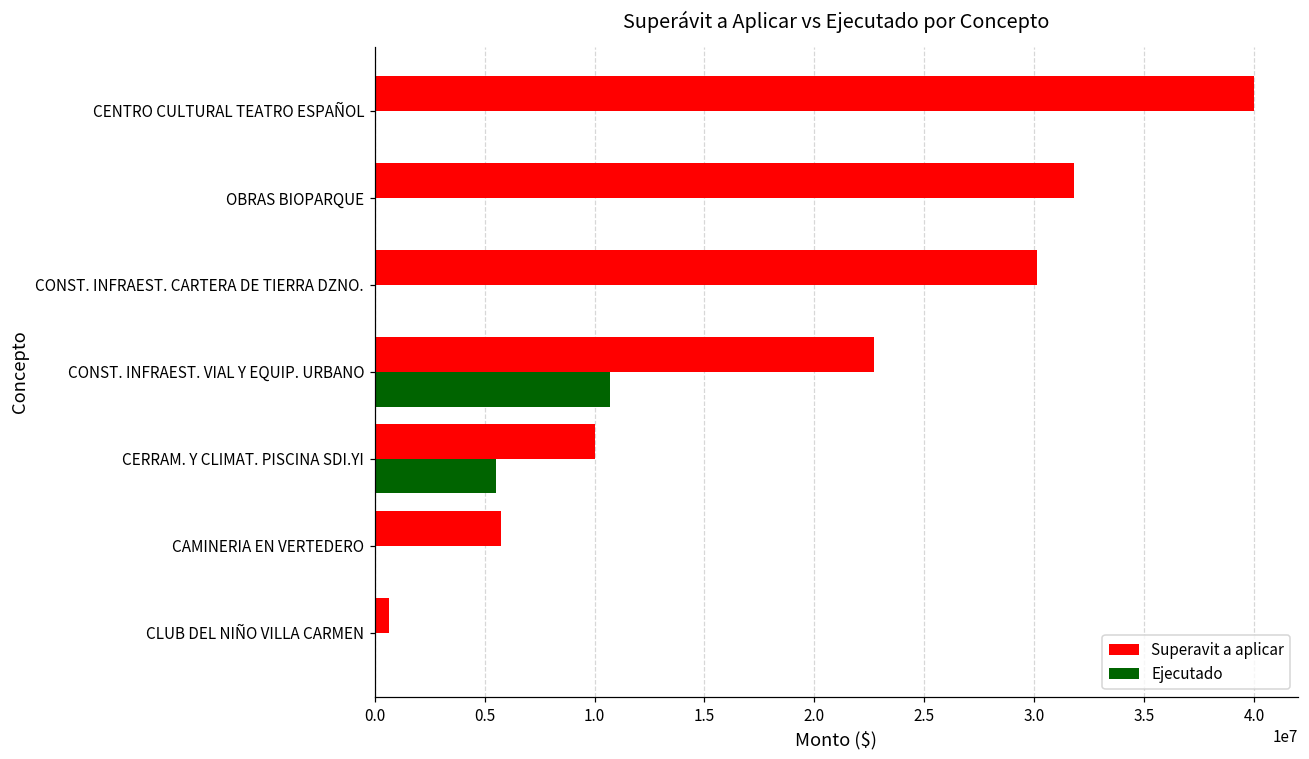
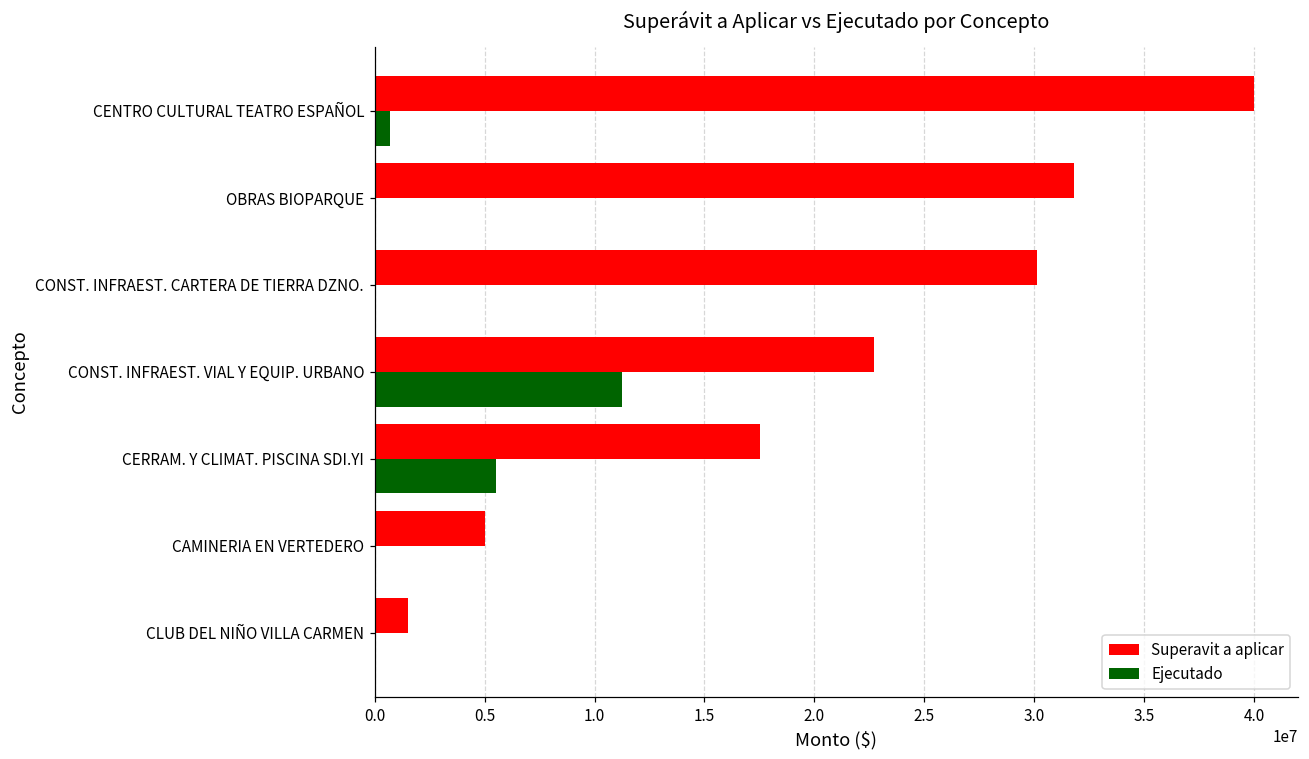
Ejecutado, CENTRO CULTURAL TEATRO ESPAÑOL: 0 -> 700000
Ejecutado, CONST. INFRAEST. VIAL Y EQUIP. URBANO: 10700000 -> 11300000
Superavit a aplicar, CERRAM. Y CLIMAT. PISCINA SDI.YI: 10000000 -> 17500000
Superavit a aplicar, CAMINERIA EN VERTEDERO: 5700000 -> 5000000
Superavit a aplicar, CLUB DEL NIÑO VILLA CARMEN: 600000 -> 1500000
